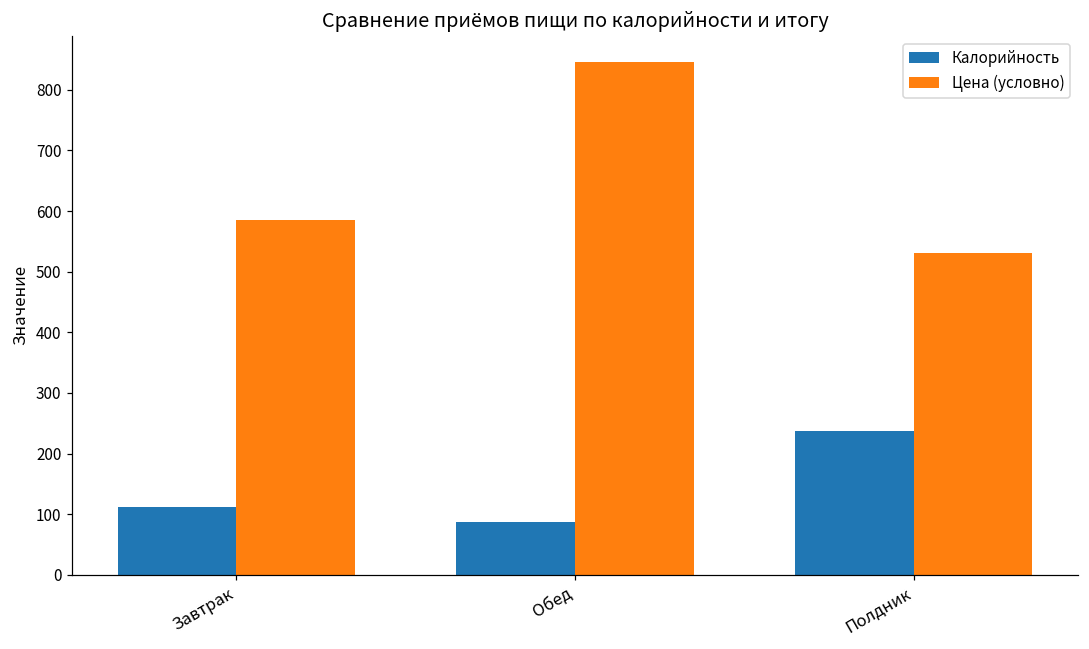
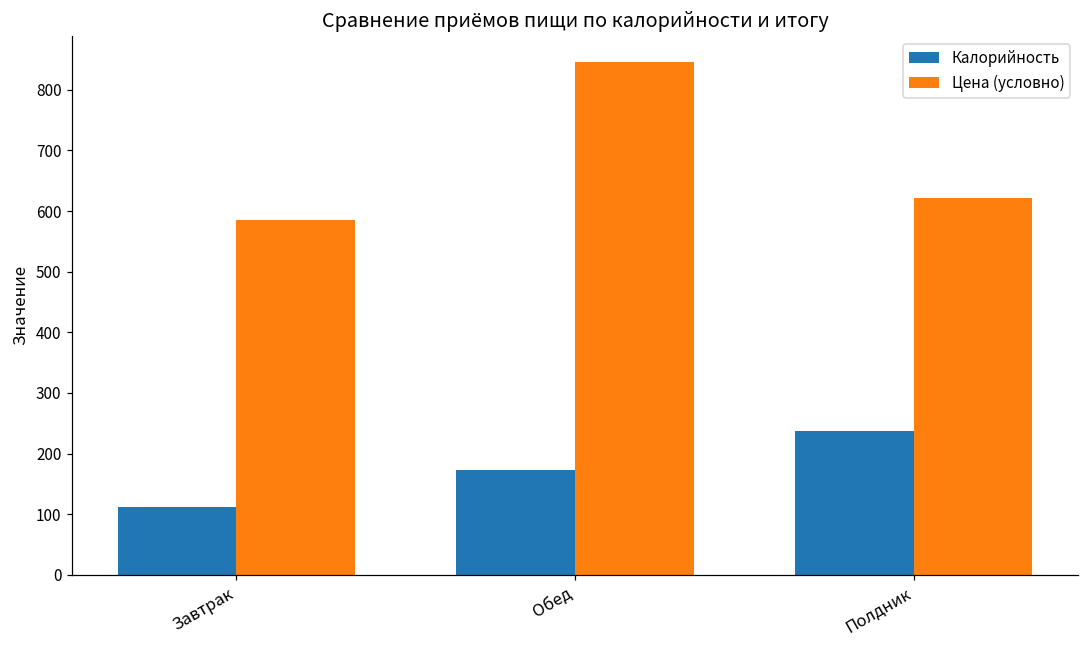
Калорийность, Обед: 90 -> 170
Цена (условно), Полдник: 530 -> 620
